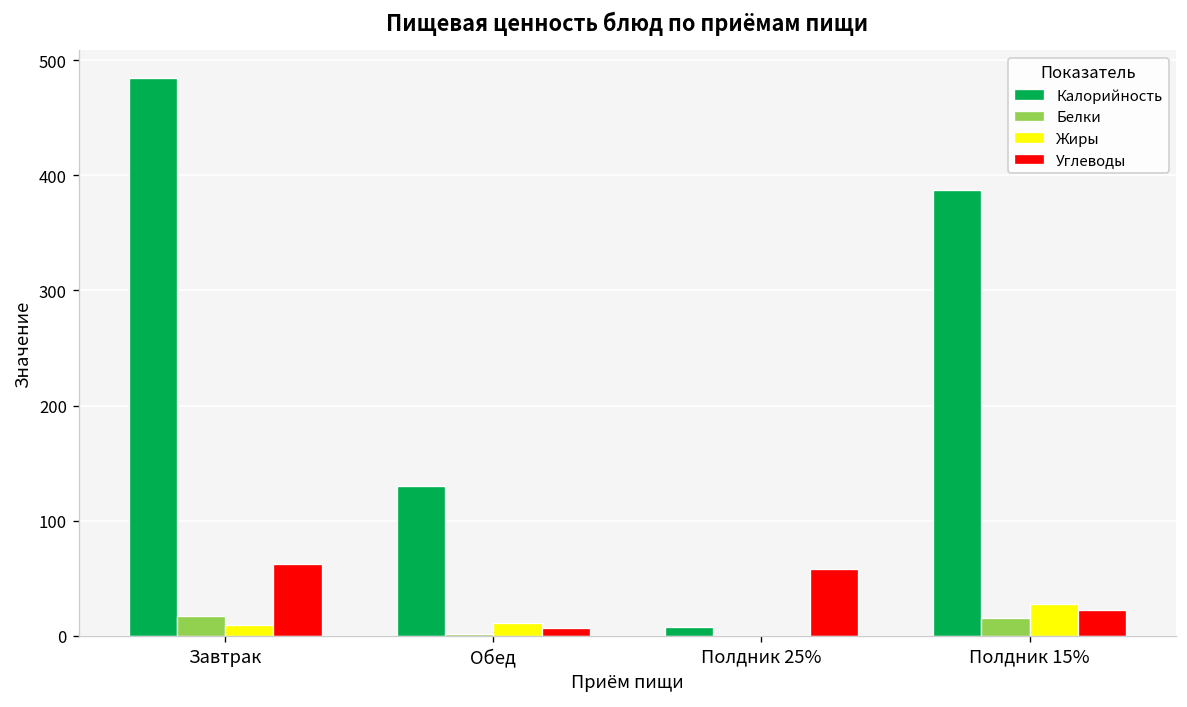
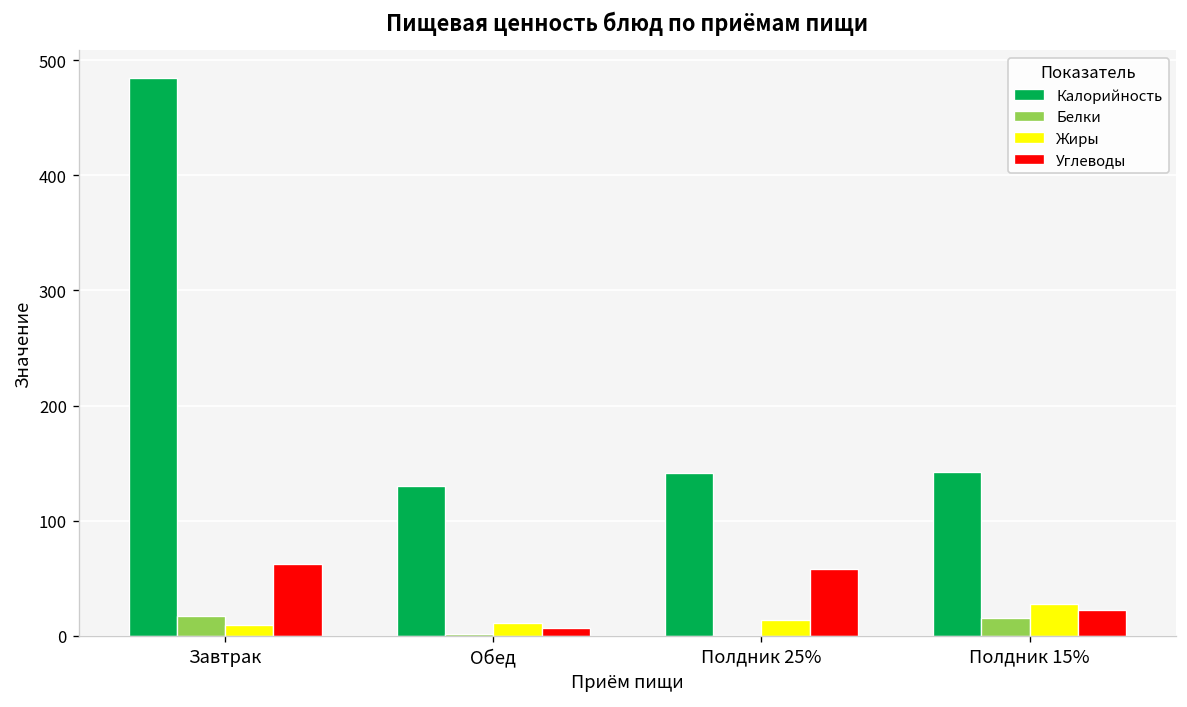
Калорийность, Полдник 25%: 10 -> 140
Жиры, Полдник 25%: 0 -> 10
Калорийность, Полдник 15%: 390 -> 140
